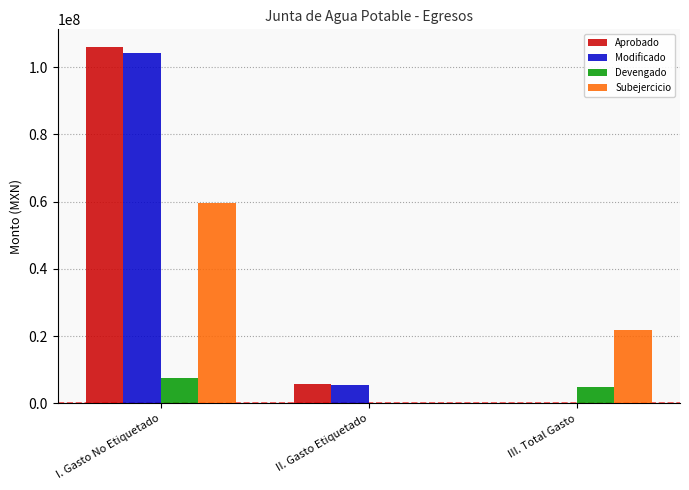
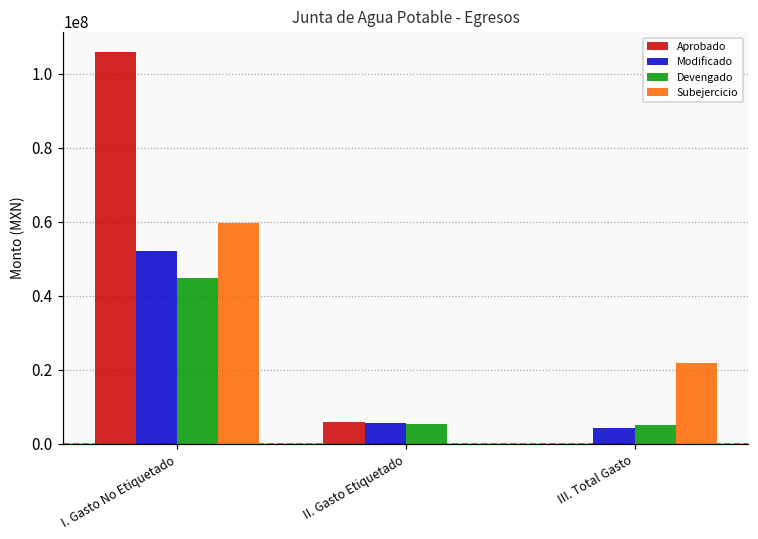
Modificado, I. Gasto No Etiquetado: 104000000 -> 52000000
Devengado, I. Gasto No Etiquetado: 8000000 -> 45000000
Devengado, II. Gasto Etiquetado: 0 -> 5000000
Modificado, III. Total Gasto: 0 -> 4000000
